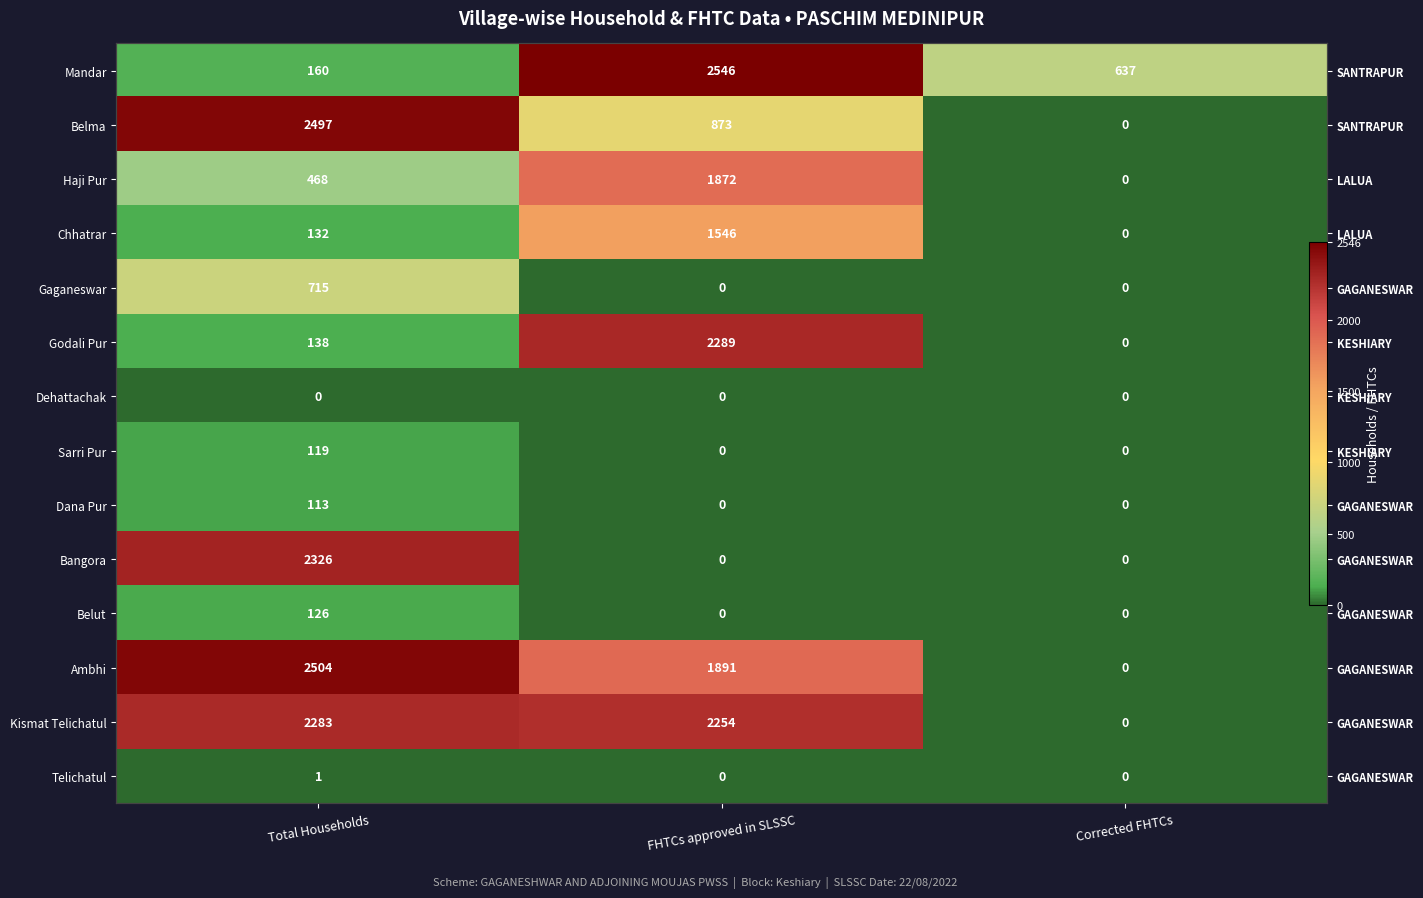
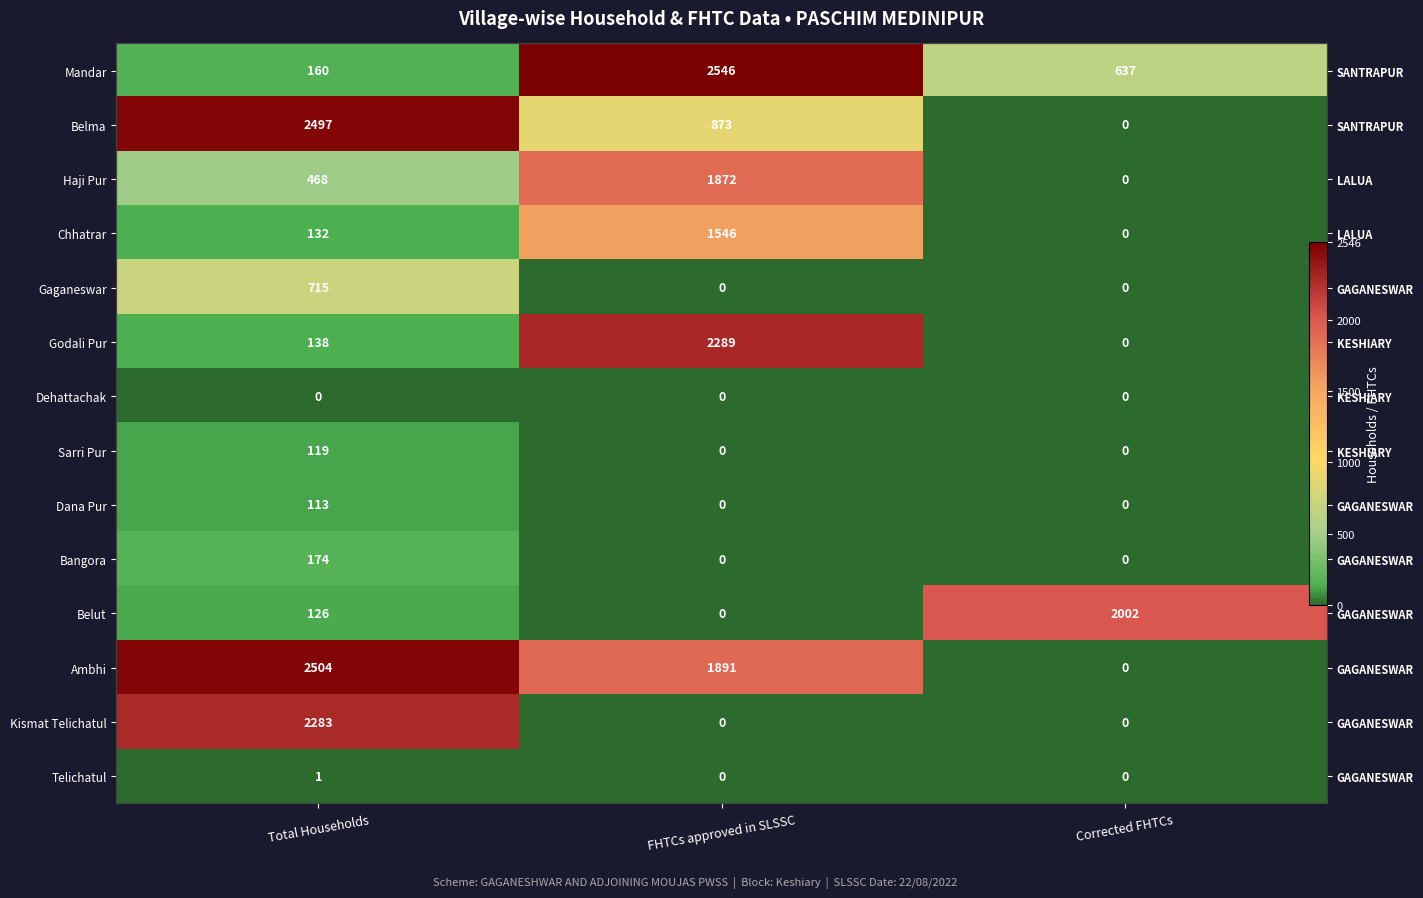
Bangora, Total Households: 2326 -> 174
Belut, Corrected FHTCs: 0 -> 2002
Kismat Telichatul, FHTCs approved in SLSSC: 2254 -> 0
